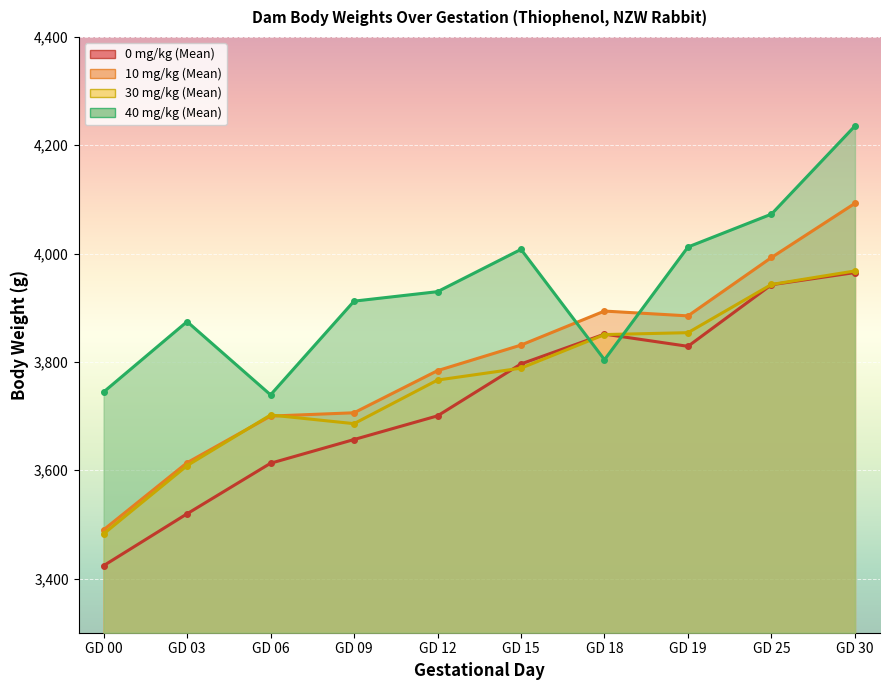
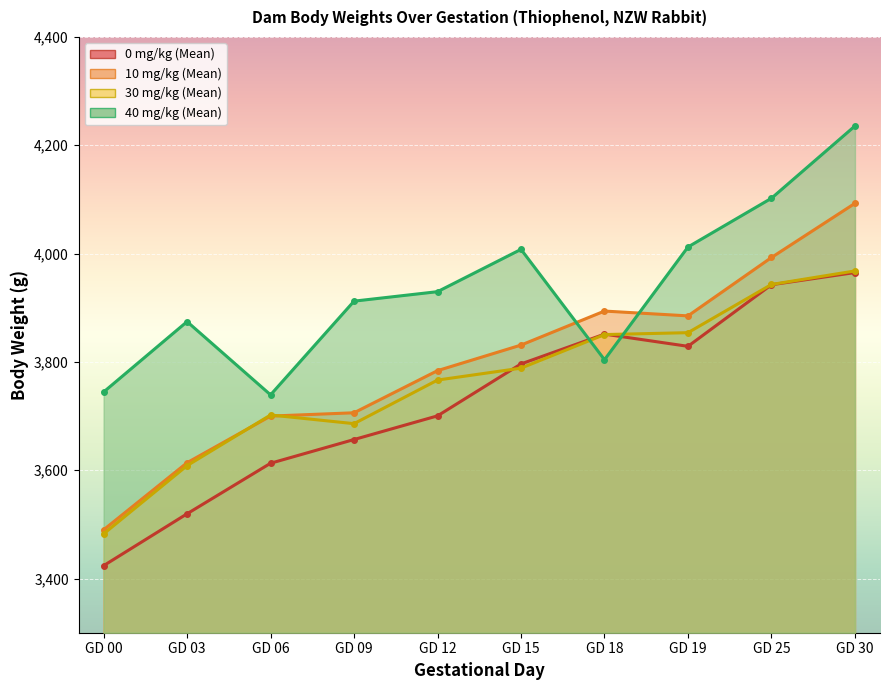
40 mg/kg (Mean), GD 25: 4,070 -> 4,100
